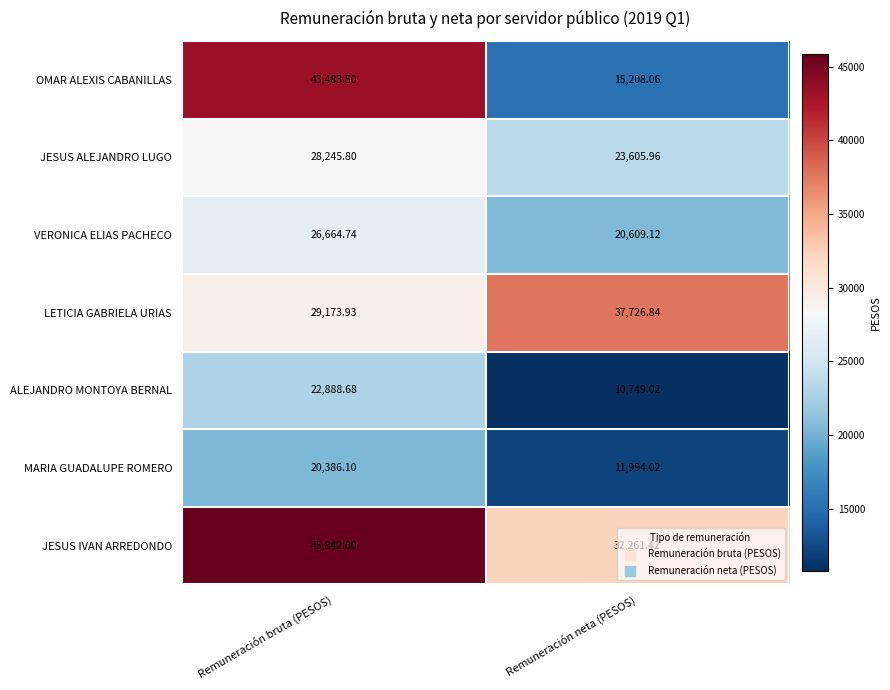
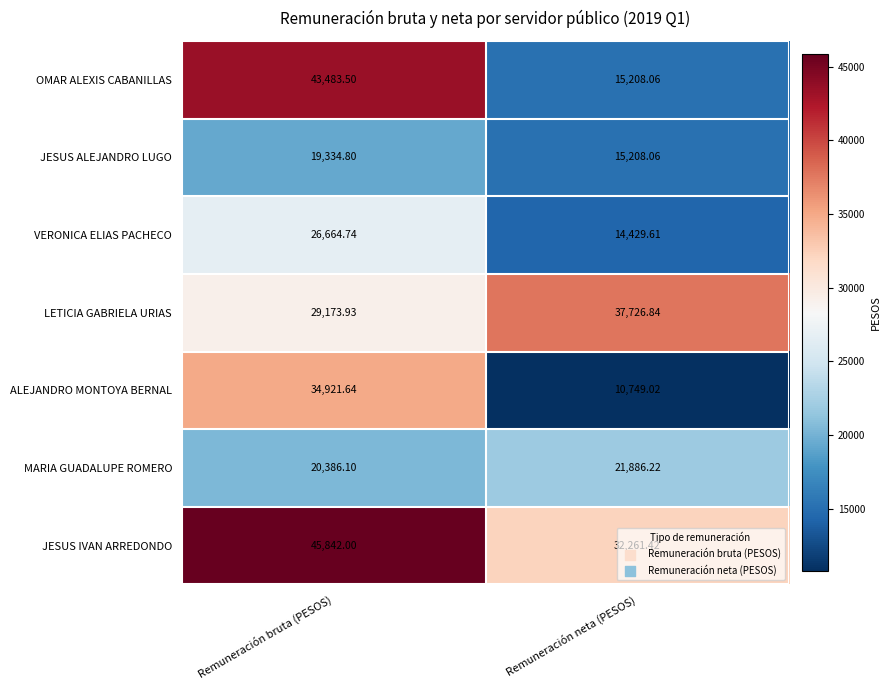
JESUS ALEJANDRO LUGO, Remuneración bruta (PESOS): 28,245.80 -> 19,334.80
JESUS ALEJANDRO LUGO, Remuneración neta (PESOS): 23,605.96 -> 15,208.06
VERONICA ELIAS PACHECO, Remuneración neta (PESOS): 20,609.12 -> 14,429.61
ALEJANDRO MONTOYA BERNAL, Remuneración bruta (PESOS): 22,888.68 -> 34,921.64
MARIA GUADALUPE ROMERO, Remuneración neta (PESOS): 11,994.02 -> 21,886.22
